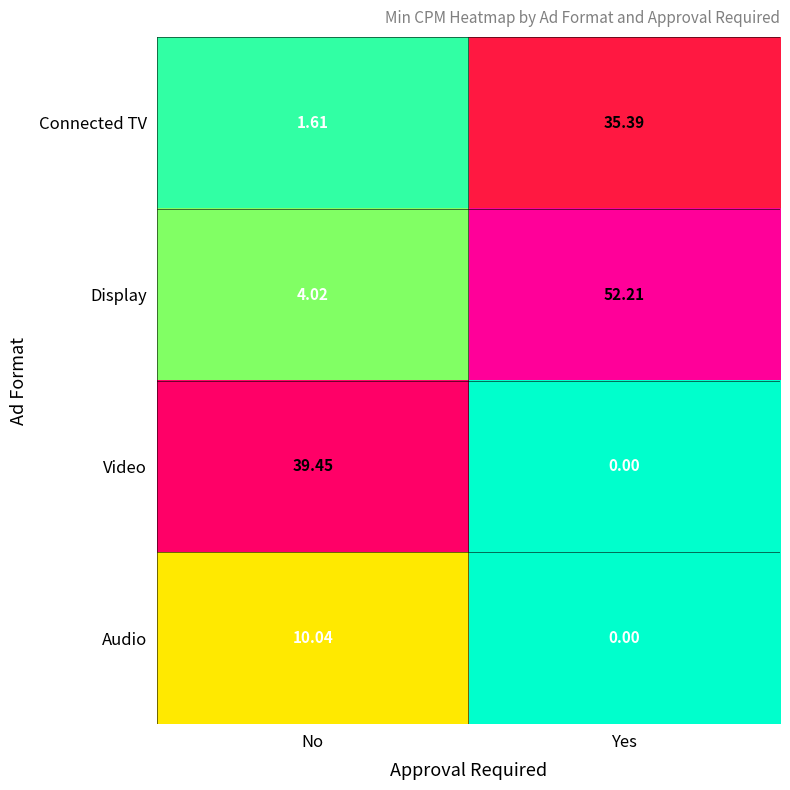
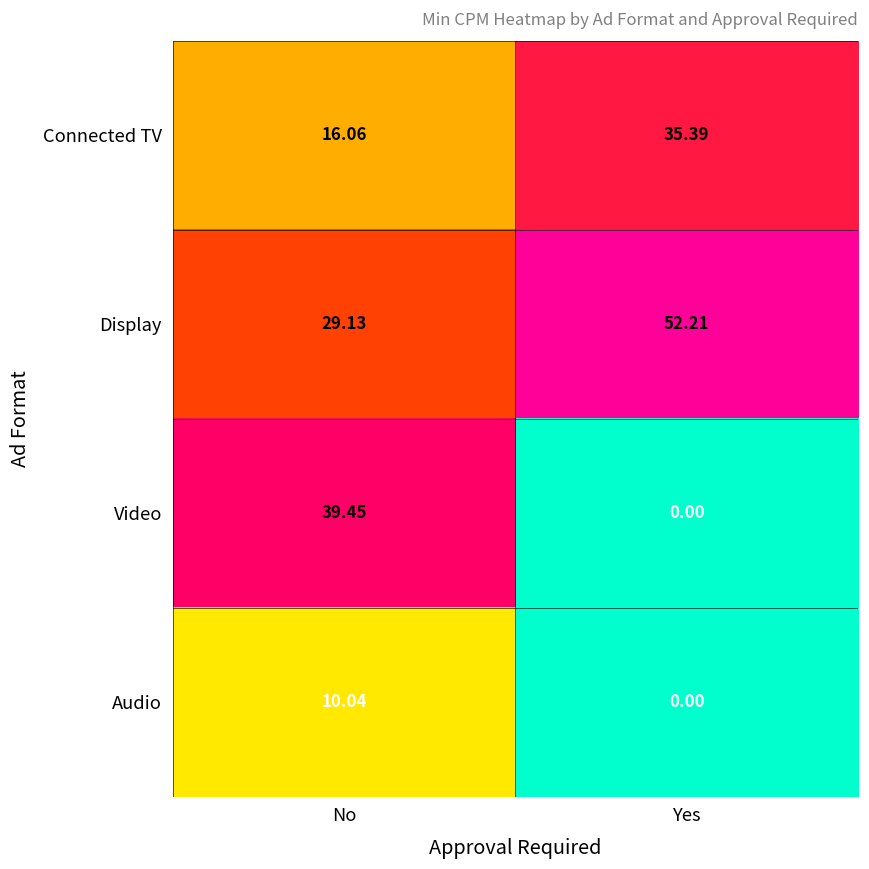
Connected TV, No: 1.61 -> 16.06
Display, No: 4.02 -> 29.13
